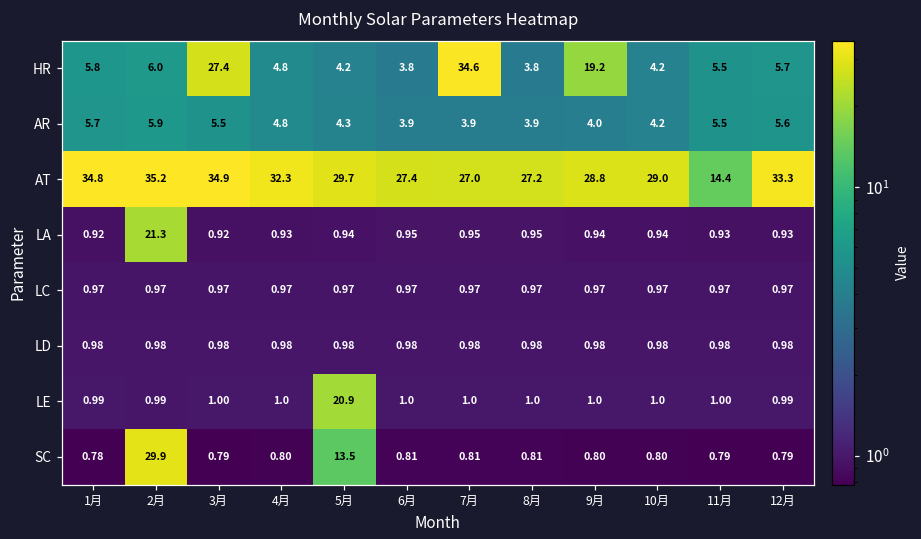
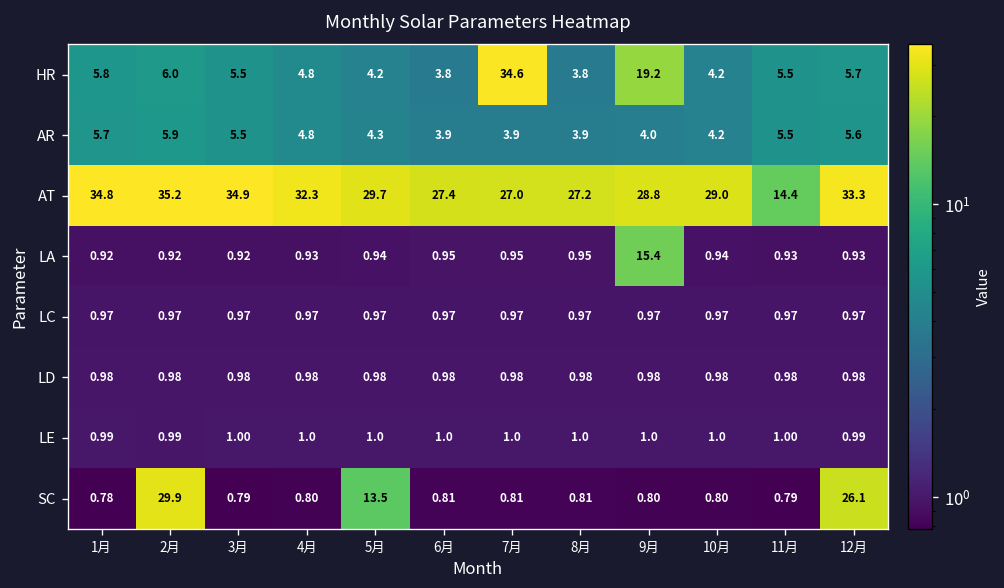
HR, 3月: 27.4 -> 5.5
LA, 2月: 21.3 -> 0.92
LA, 9月: 0.94 -> 15.4
LE, 5月: 20.9 -> 1.0
SC, 12月: 0.79 -> 26.1
